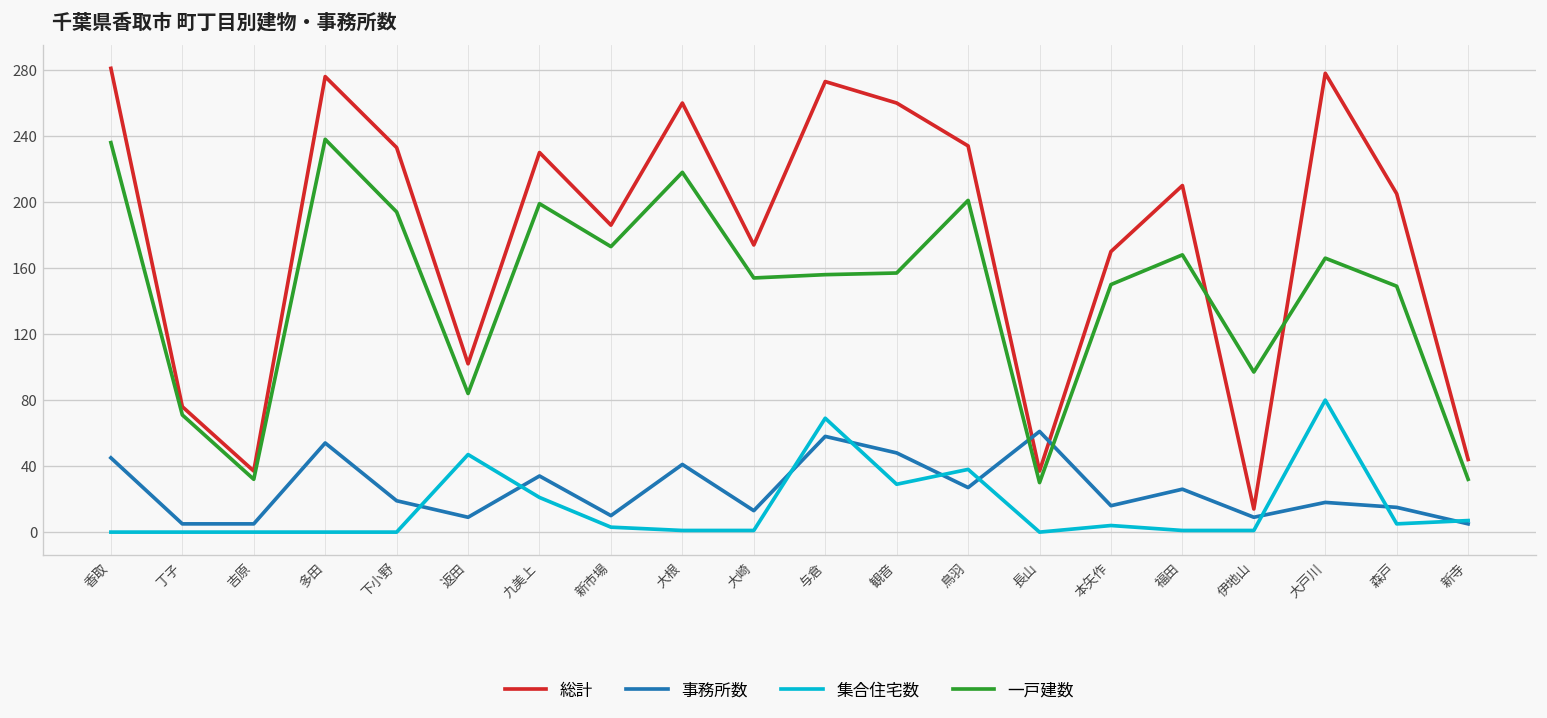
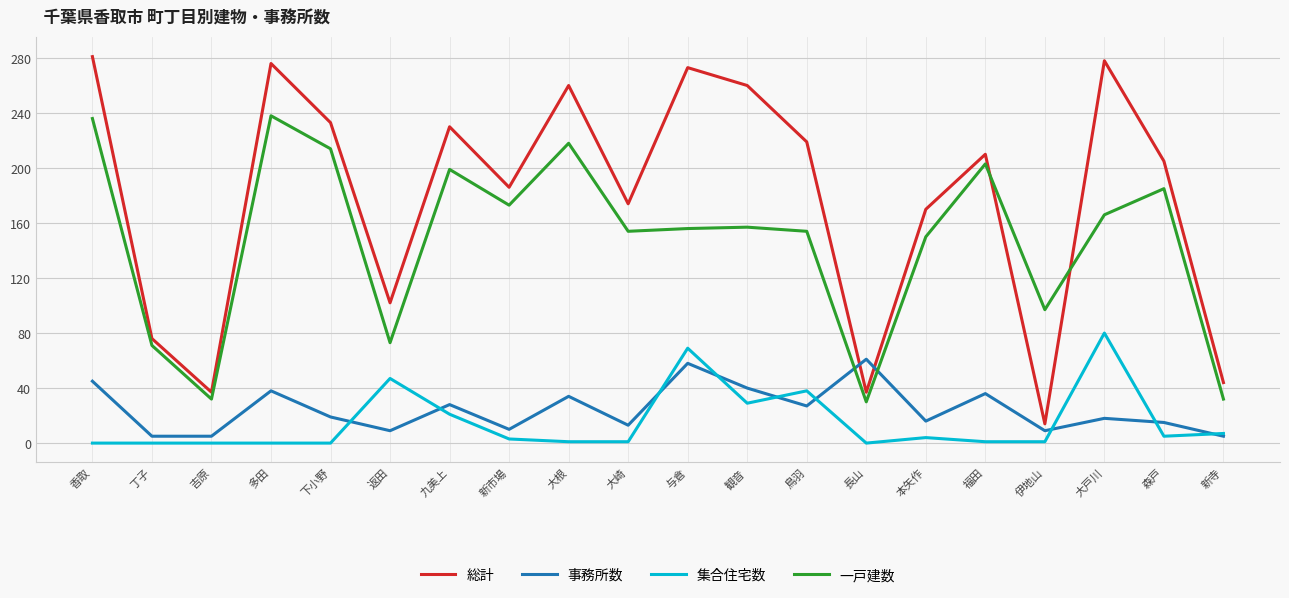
事務所数, 多田: 54 -> 38
一戸建数, 下小野: 194 -> 214
一戸建数, 返田: 84 -> 73
事務所数, 九美上: 34 -> 28
事務所数, 大根: 41 -> 34
事務所数, 観音: 48 -> 40
総計, 鳥羽: 234 -> 219
一戸建数, 鳥羽: 201 -> 154
事務所数, 福田: 26 -> 36
一戸建数, 福田: 168 -> 203
一戸建数, 森戸: 149 -> 185
